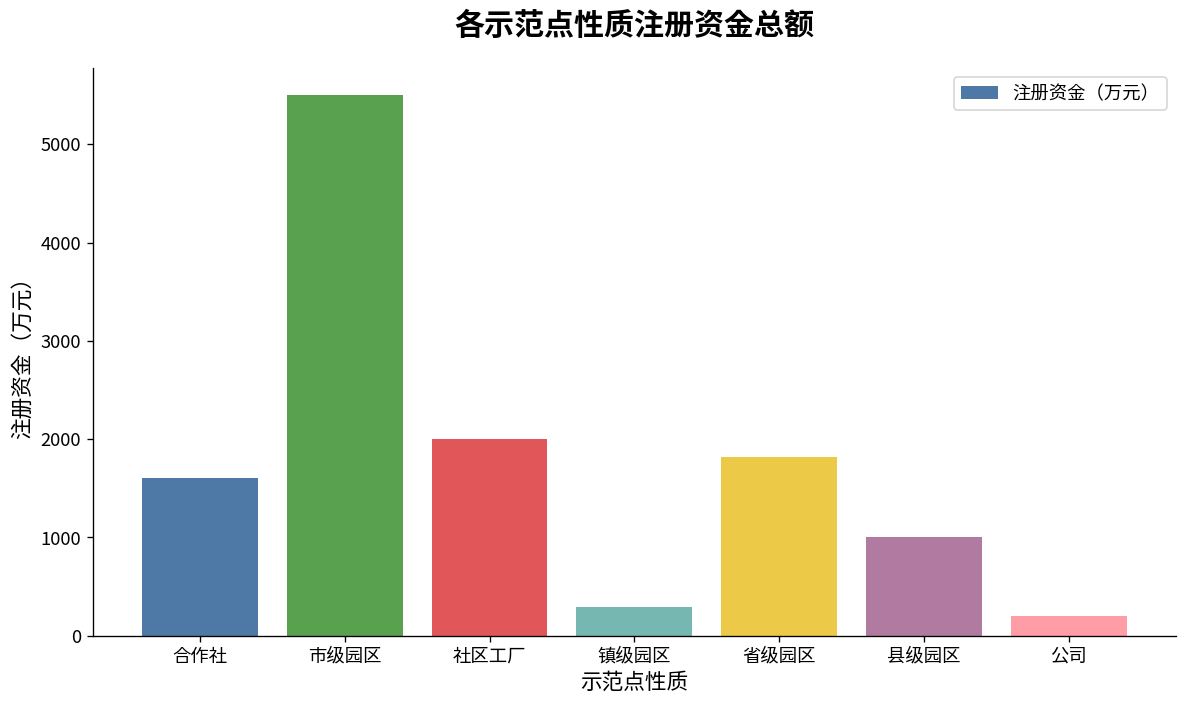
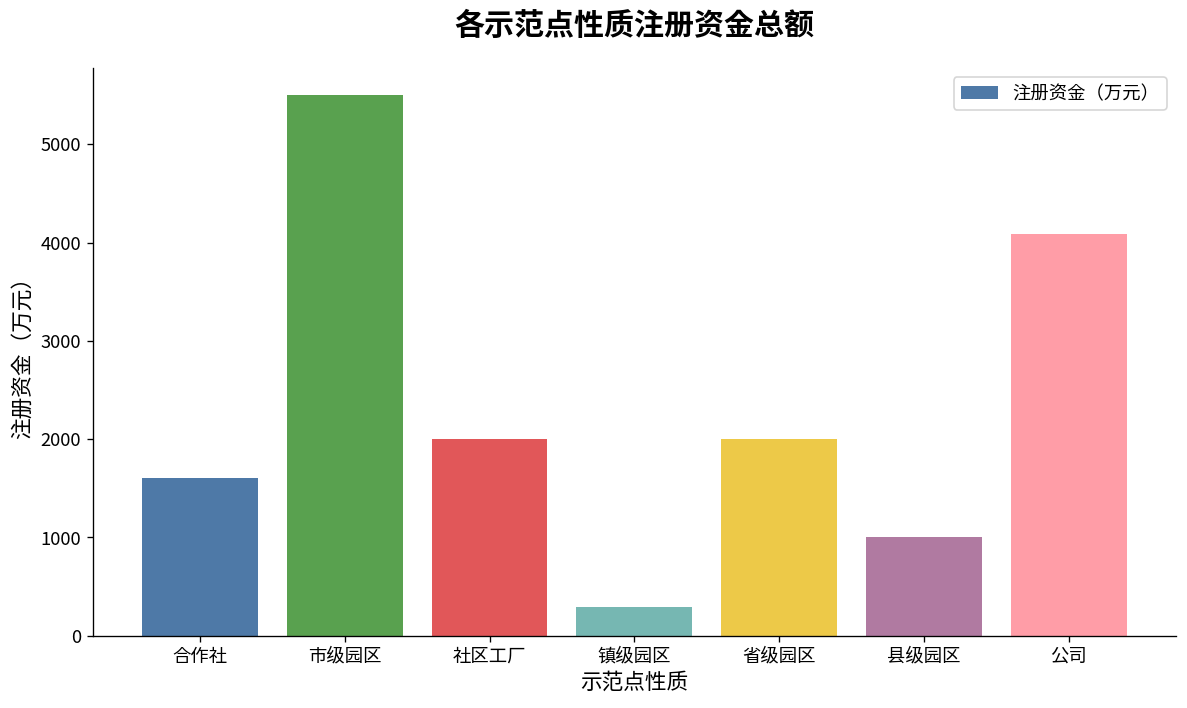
省级园区: 1800 -> 2000
公司: 200 -> 4100
